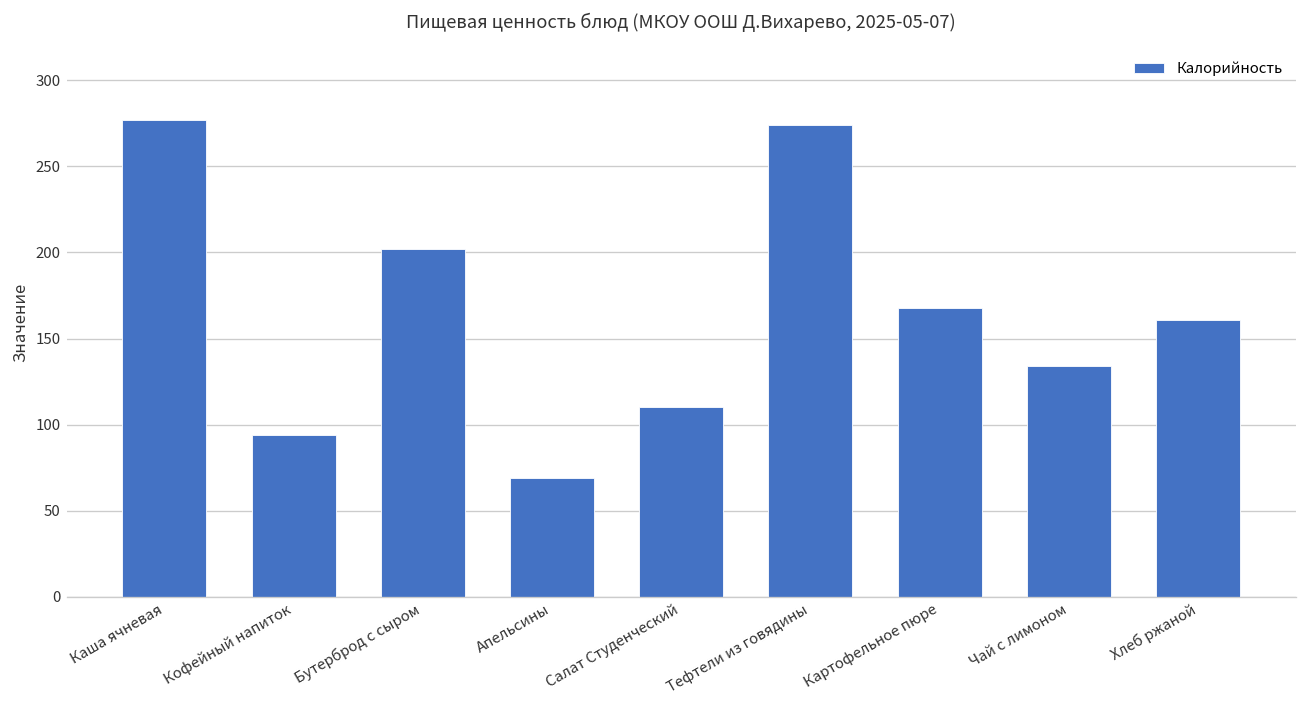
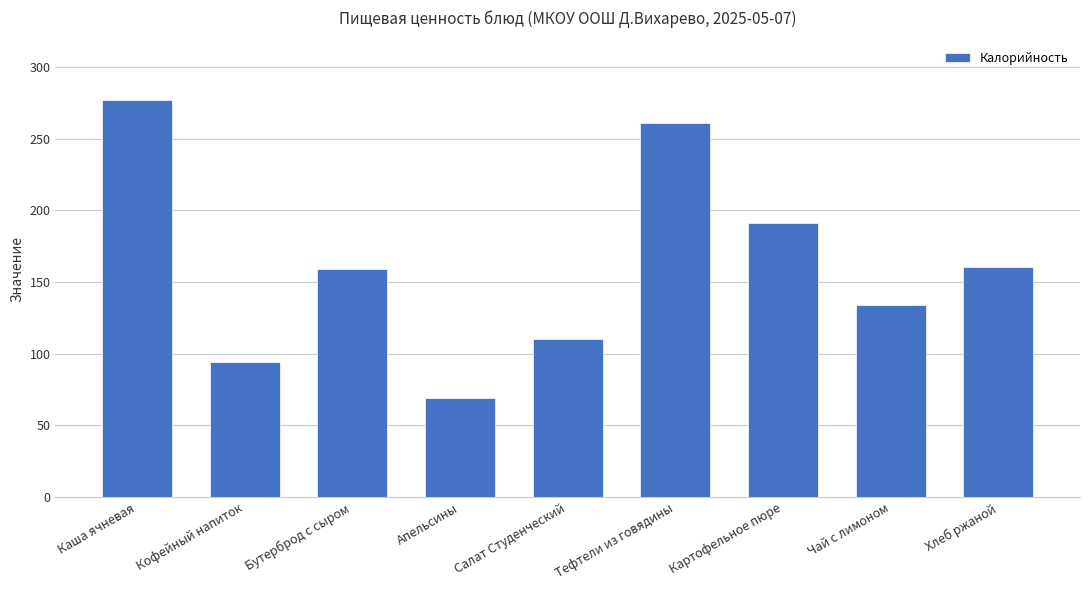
Бутерброд с сыром: 202 -> 159
Тефтели из говядины: 274 -> 261
Картофельное пюре: 168 -> 191
